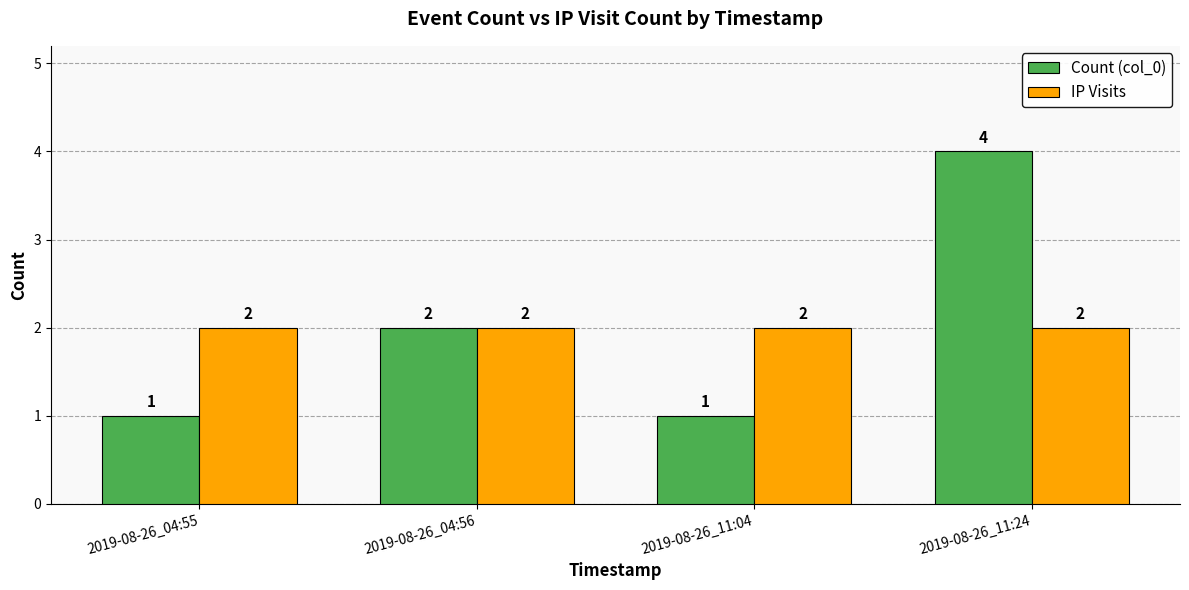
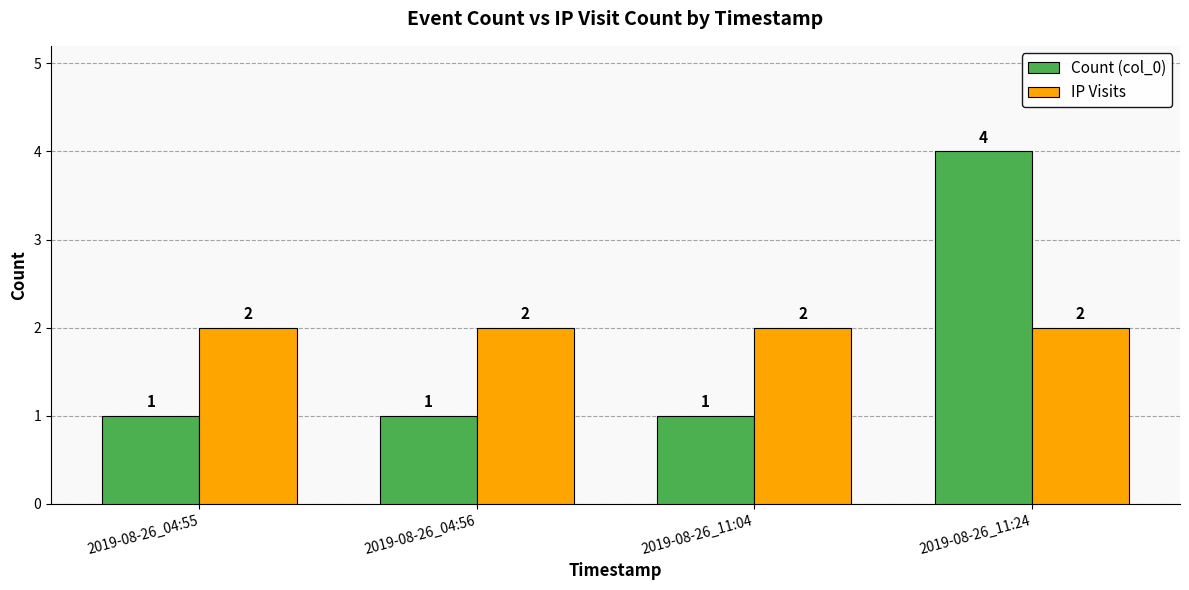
Count (col_0), 2019-08-26_04:56: 2 -> 1
